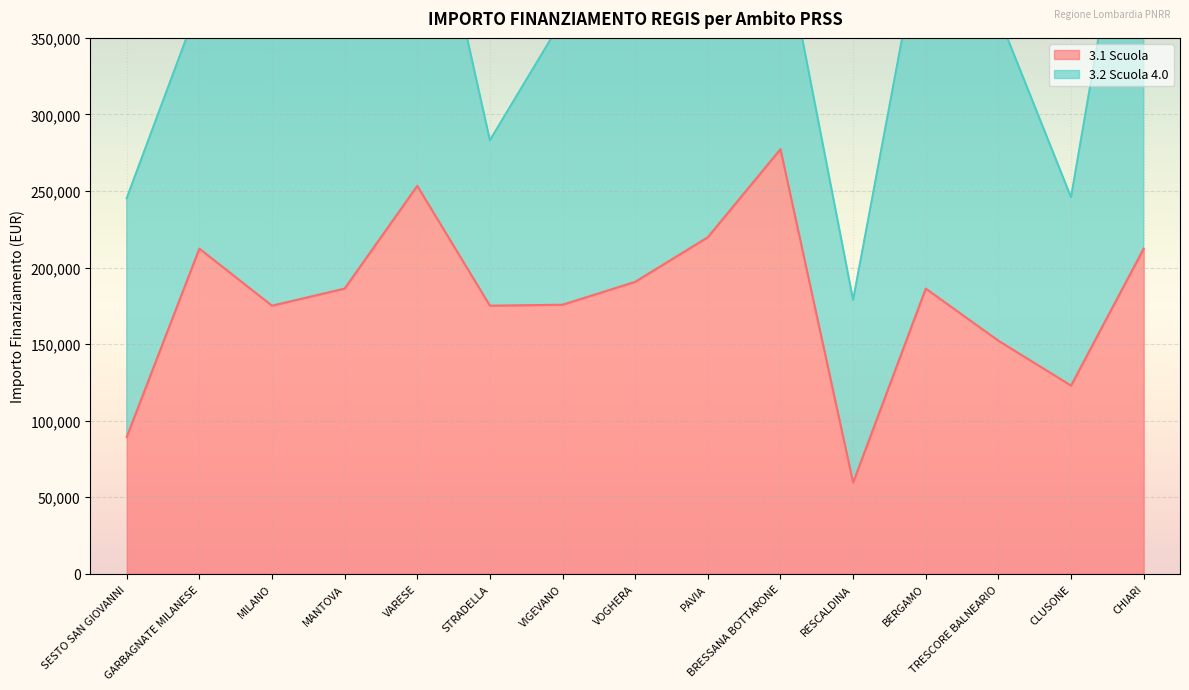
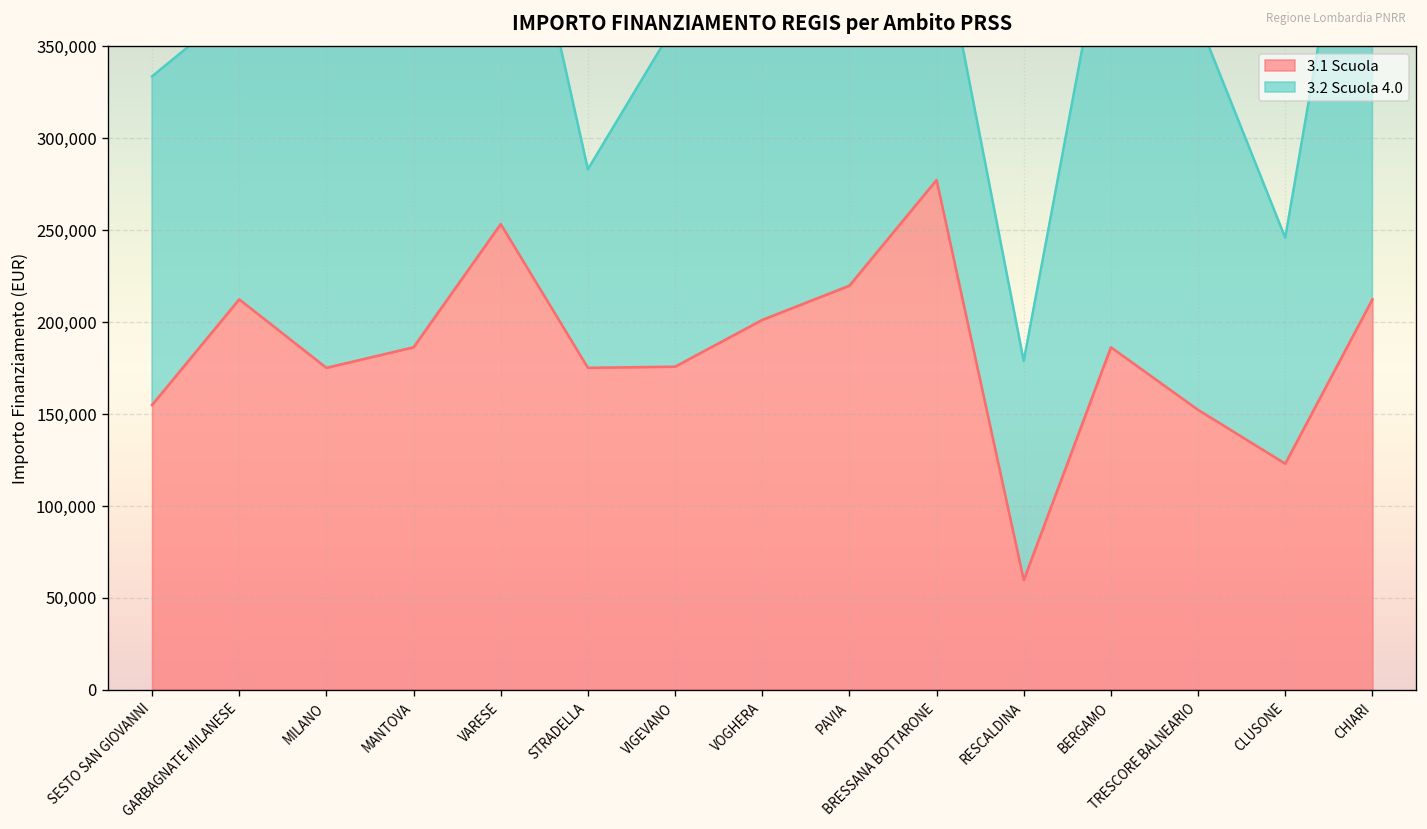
3.1 Scuola, SESTO SAN GIOVANNI: 89,000 -> 155,000
3.2 Scuola 4.0, SESTO SAN GIOVANNI: 156,000 -> 179,000
3.1 Scuola, VOGHERA: 191,000 -> 201,000
